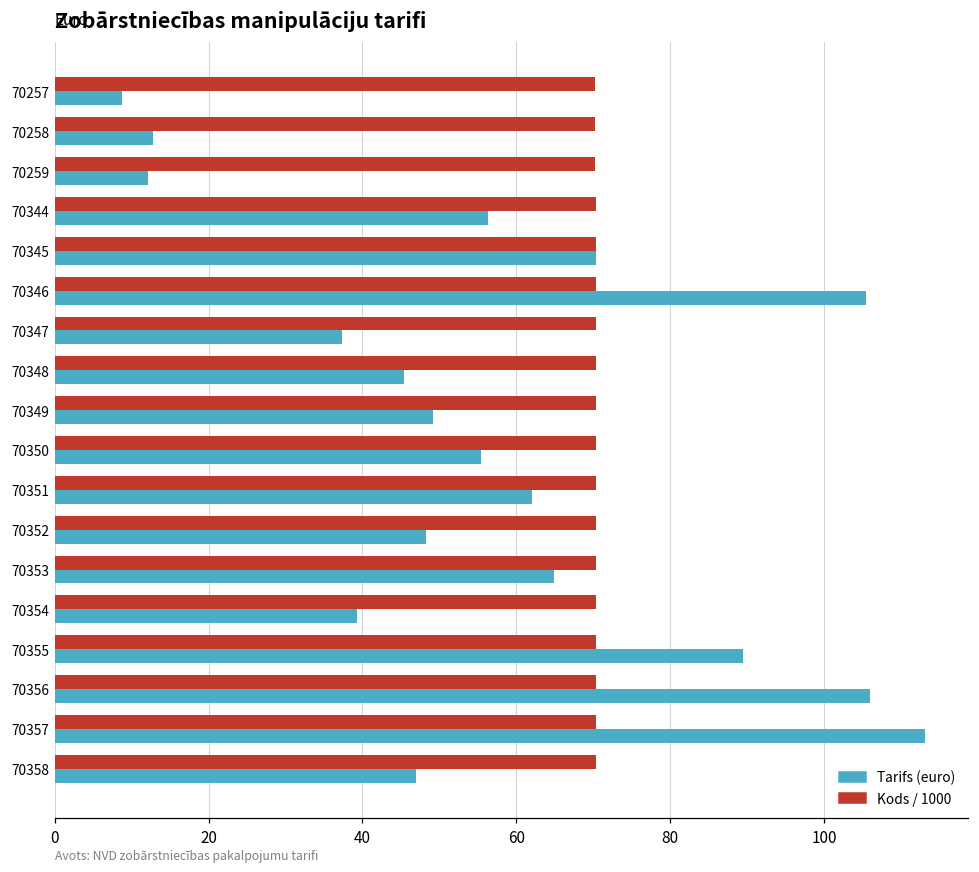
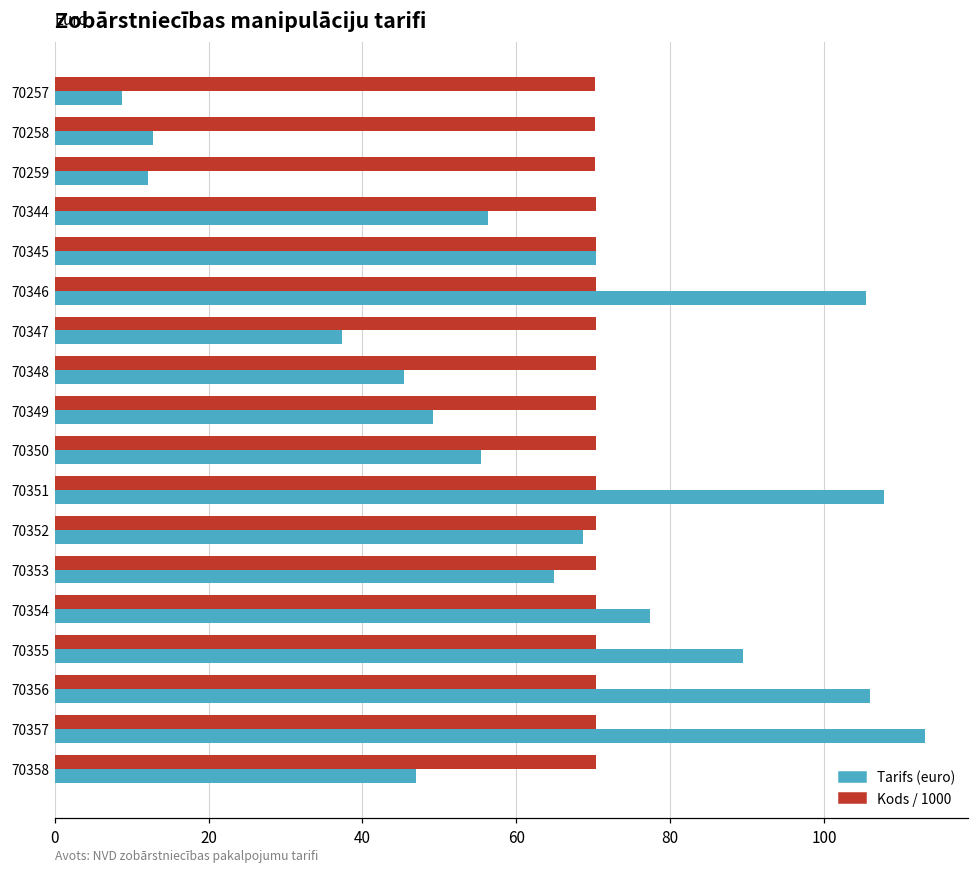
Tarifs (euro), 70351: 62 -> 108
Tarifs (euro), 70352: 48 -> 69
Tarifs (euro), 70354: 39 -> 77
